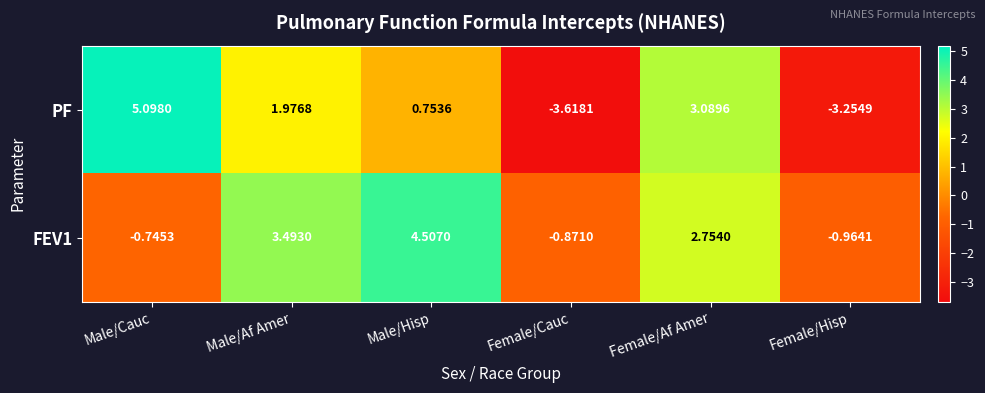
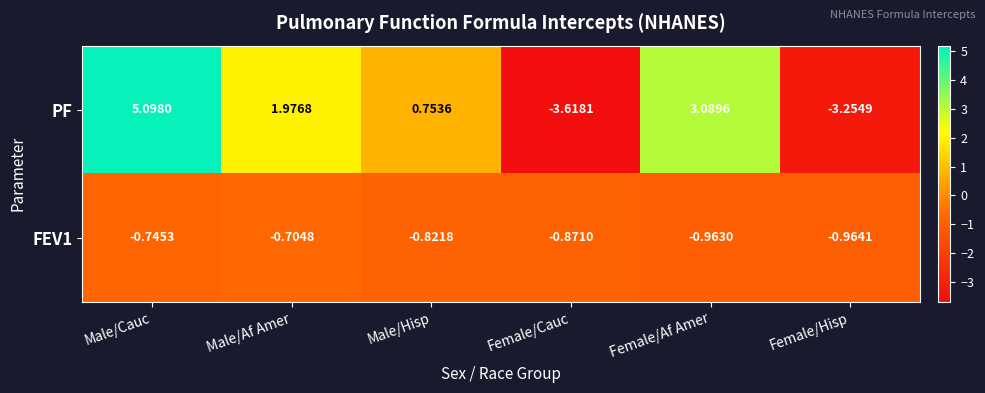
FEV1, Male/Af Amer: 3.4930 -> -0.7048
FEV1, Male/Hisp: 4.5070 -> -0.8218
FEV1, Female/Af Amer: 2.7540 -> -0.9630
